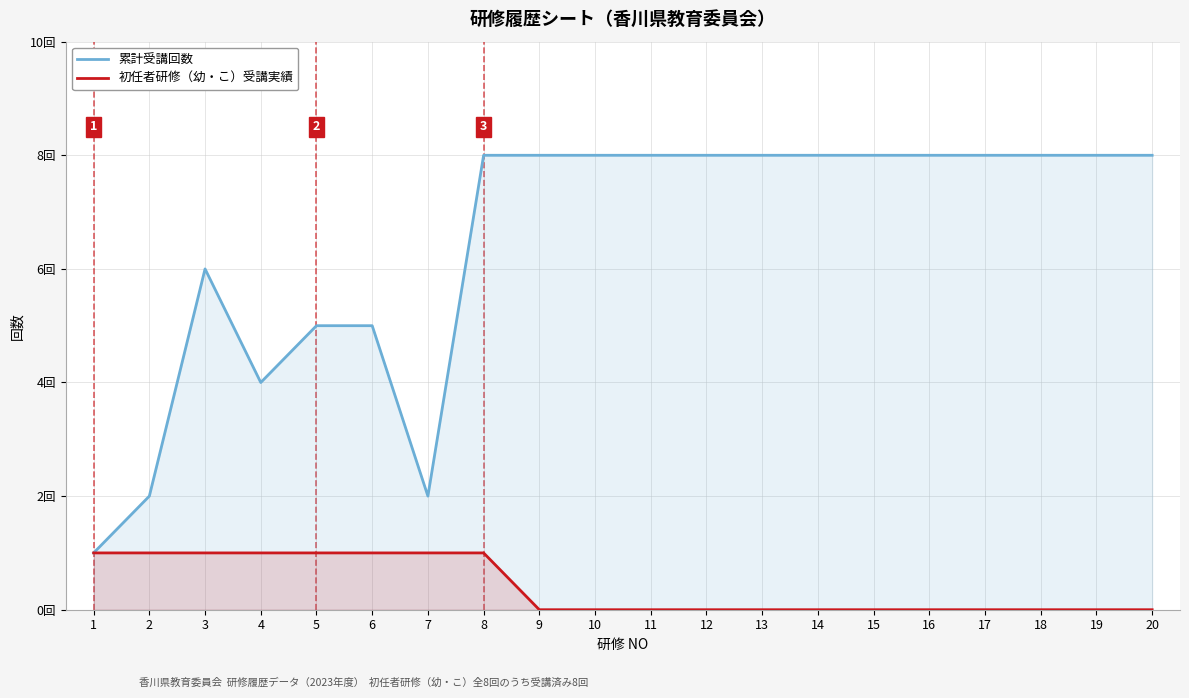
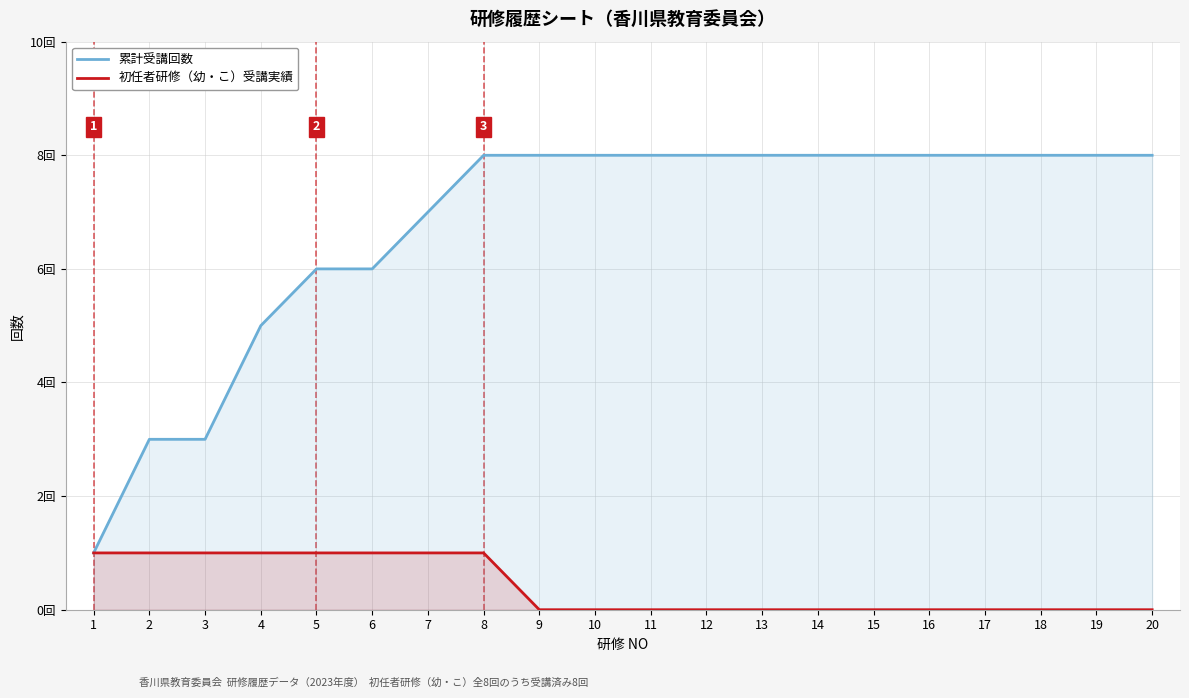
累計受講回数, 2: 2回 -> 3回
累計受講回数, 3: 6回 -> 3回
累計受講回数, 4: 4回 -> 5回
累計受講回数, 5: 5回 -> 6回
累計受講回数, 6: 5回 -> 6回
累計受講回数, 7: 2回 -> 7回
